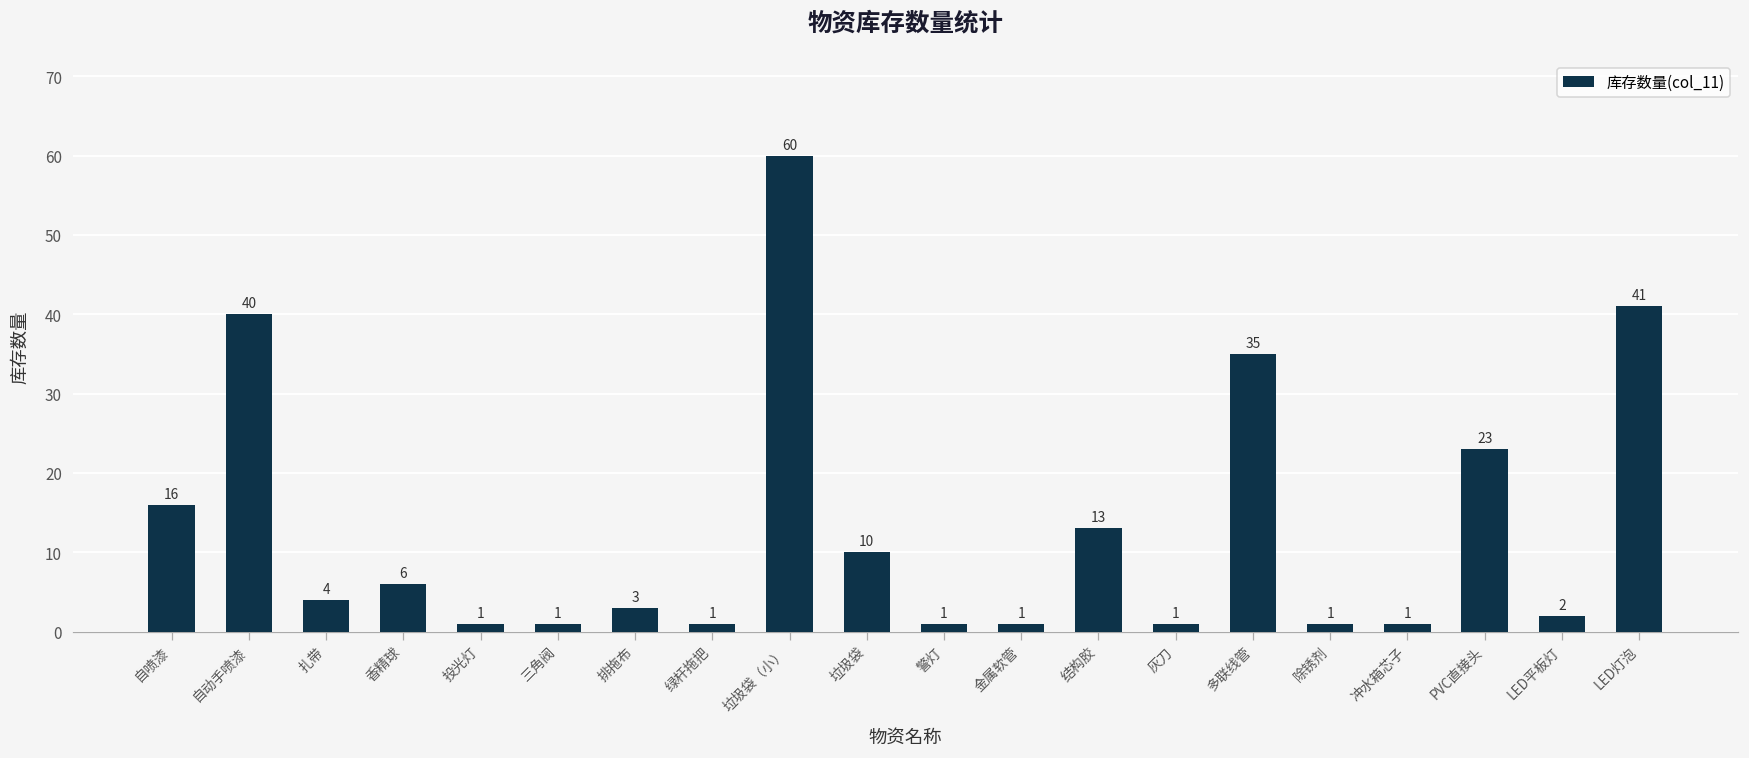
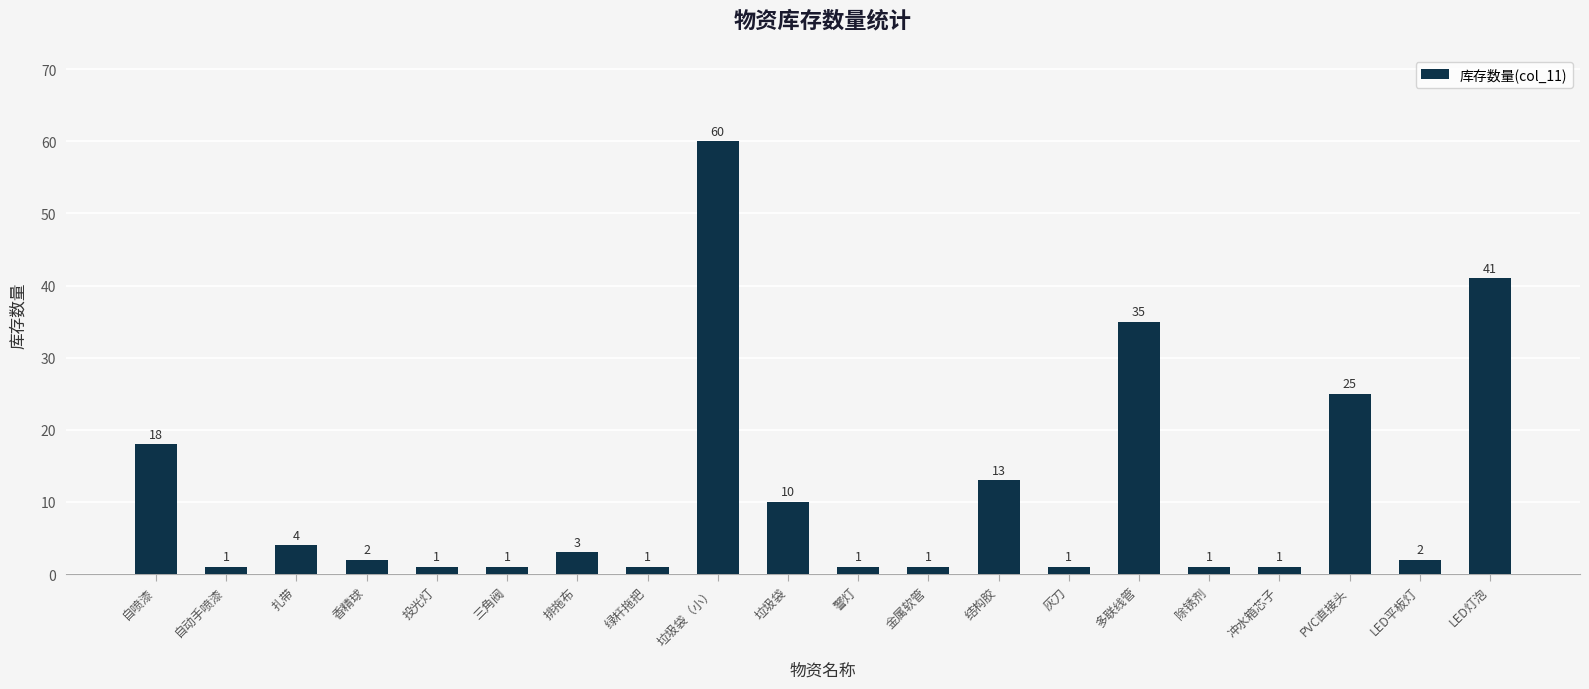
自喷漆: 16 -> 18
自动手喷漆: 40 -> 1
香精球: 6 -> 2
PVC直接头: 23 -> 25
